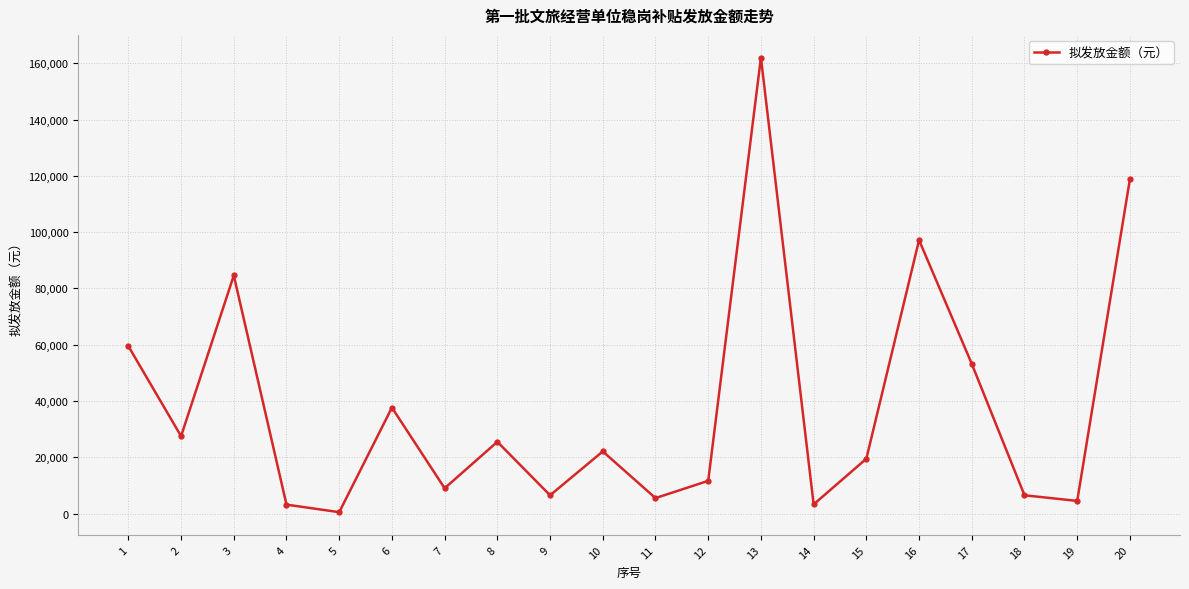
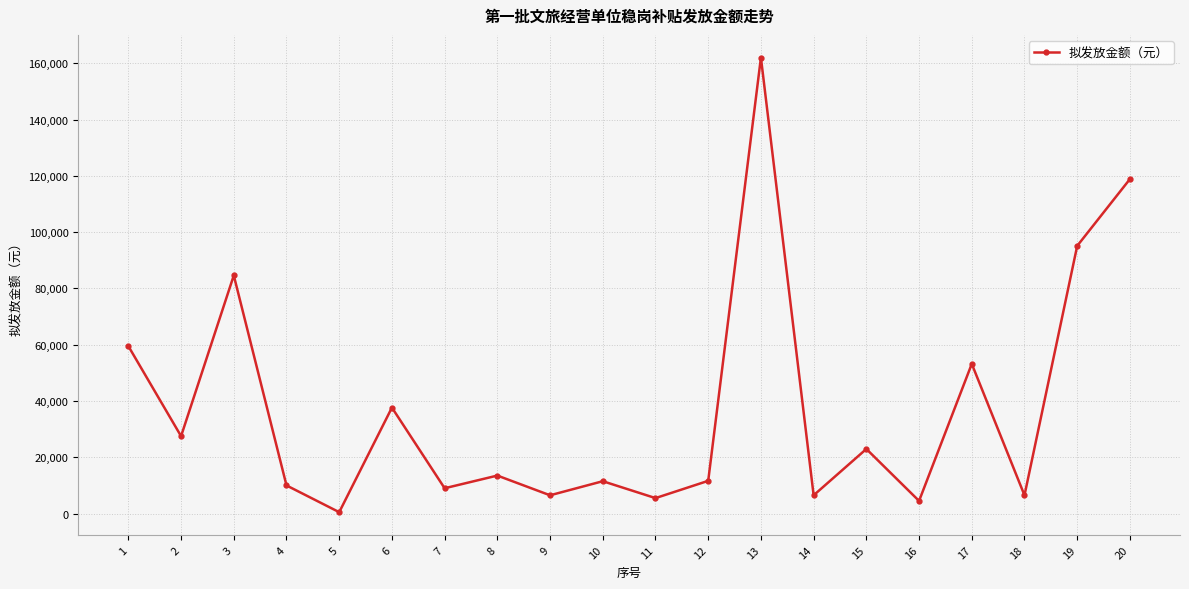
4: 3,000 -> 10,000
8: 26,000 -> 14,000
10: 22,000 -> 12,000
14: 3,000 -> 7,000
15: 20,000 -> 23,000
16: 97,000 -> 5,000
19: 5,000 -> 95,000
